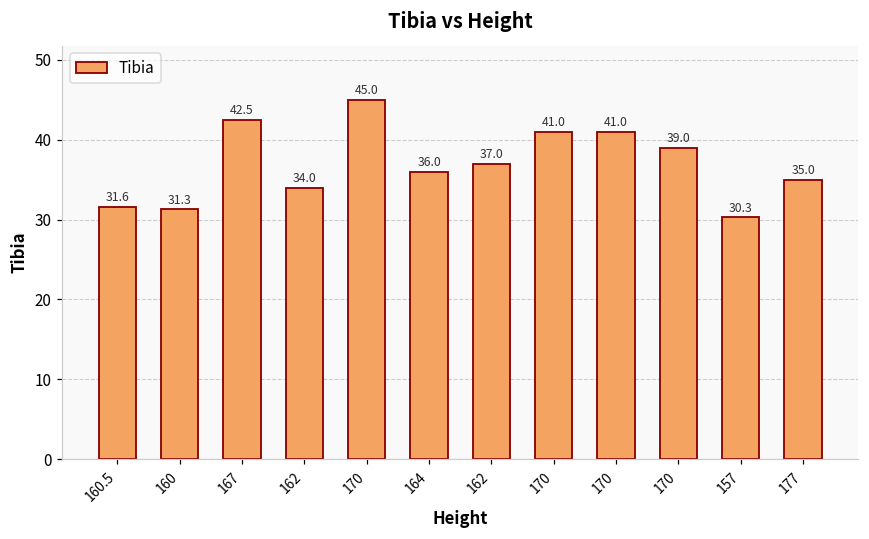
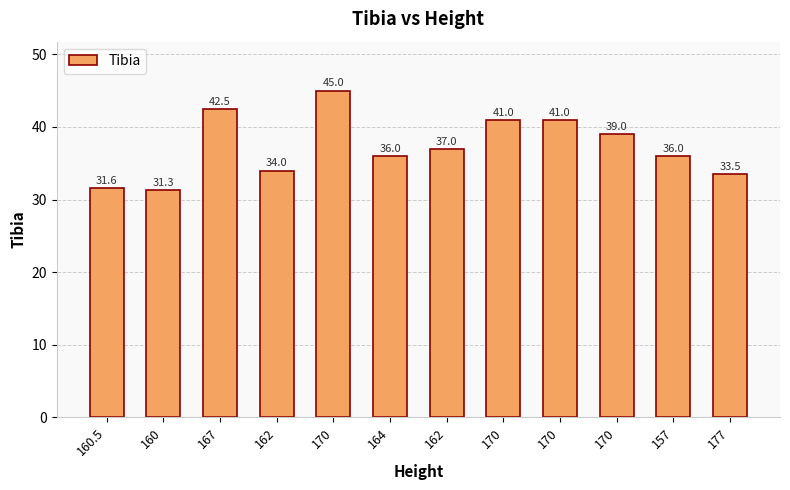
157: 30.3 -> 36.0
177: 35.0 -> 33.5
